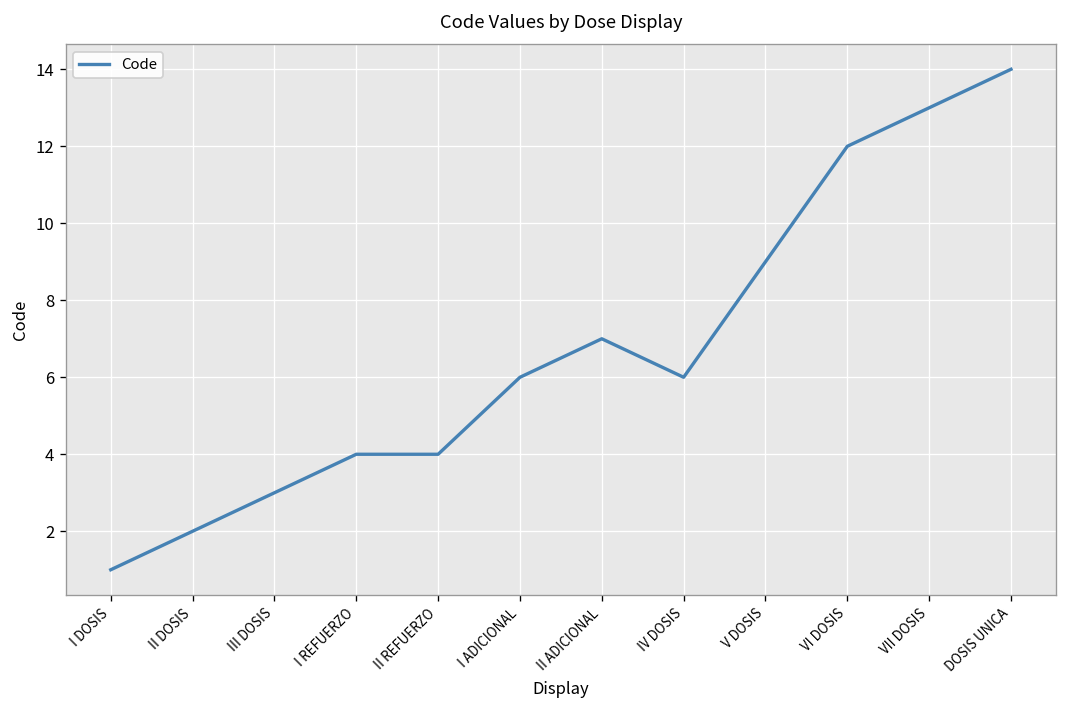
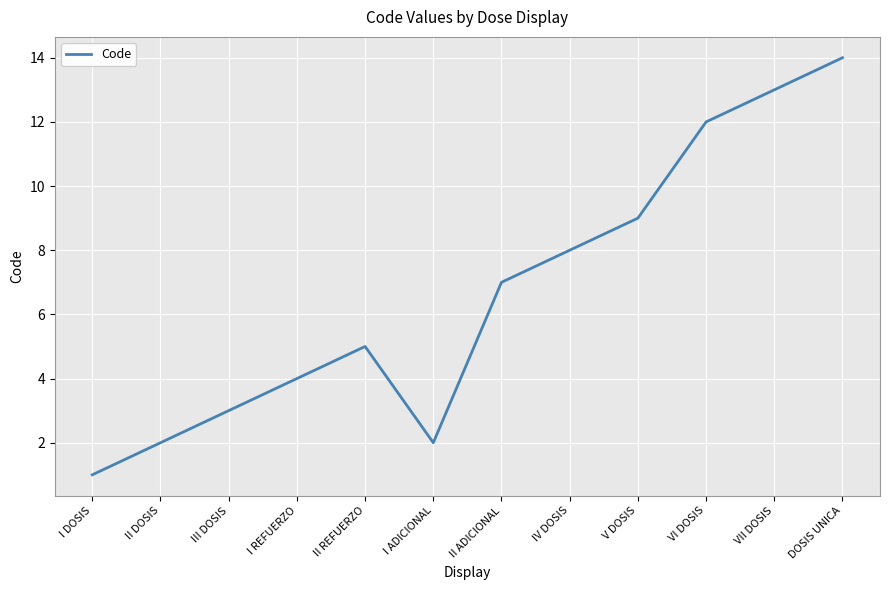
II REFUERZO: 4 -> 5
I ADICIONAL: 6 -> 2
IV DOSIS: 6 -> 8
